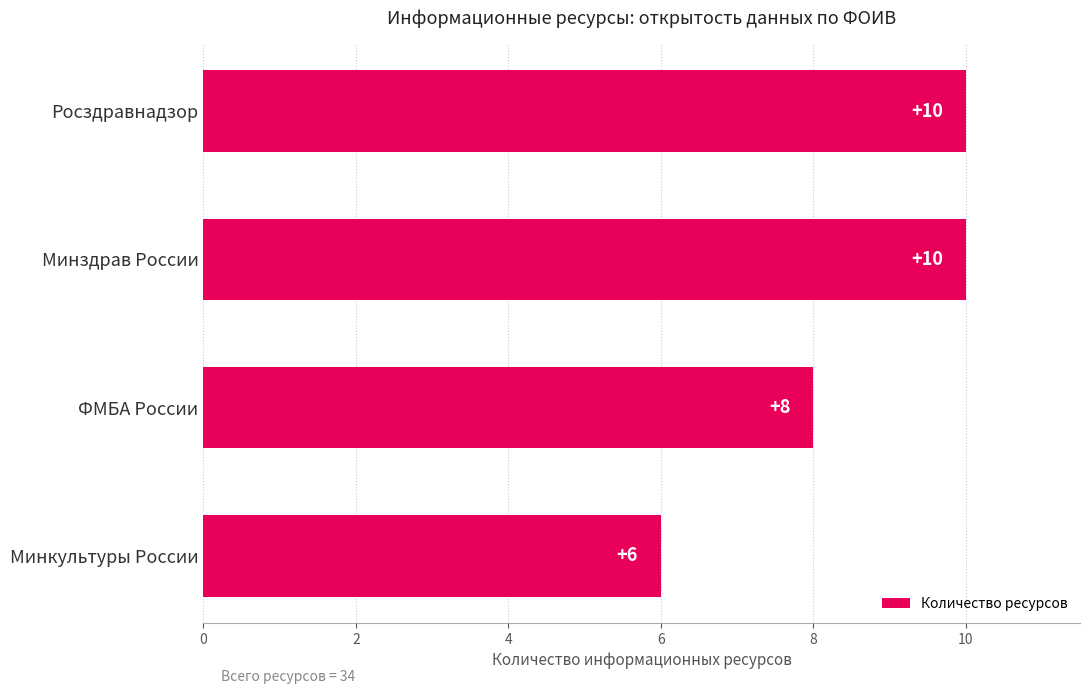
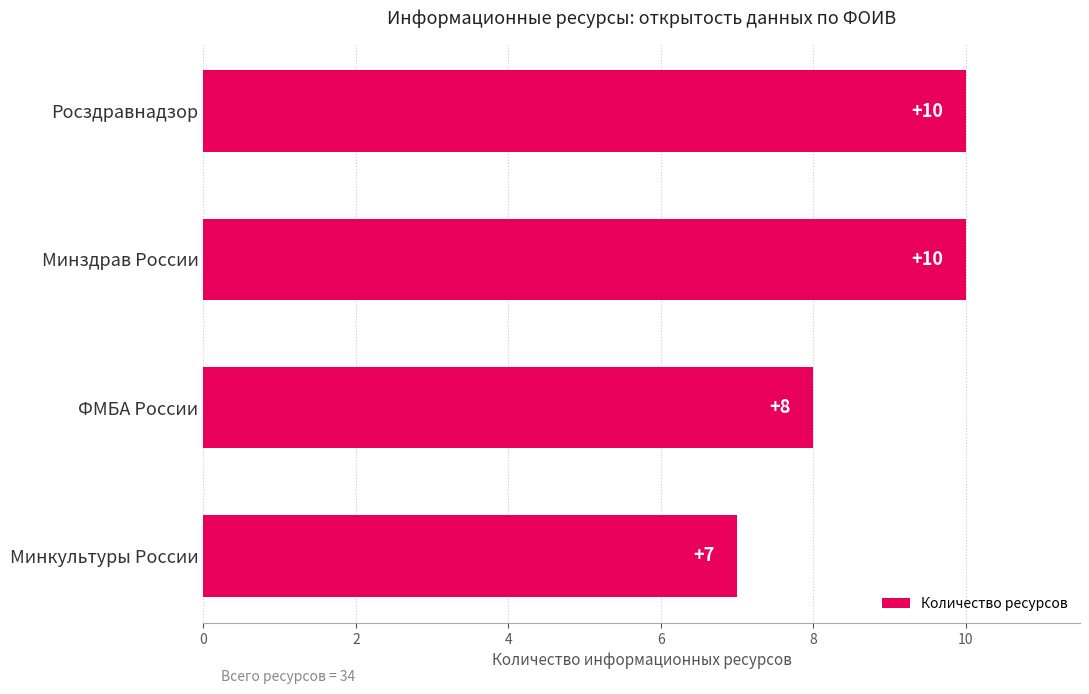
Минкультуры России: +6 -> +7
